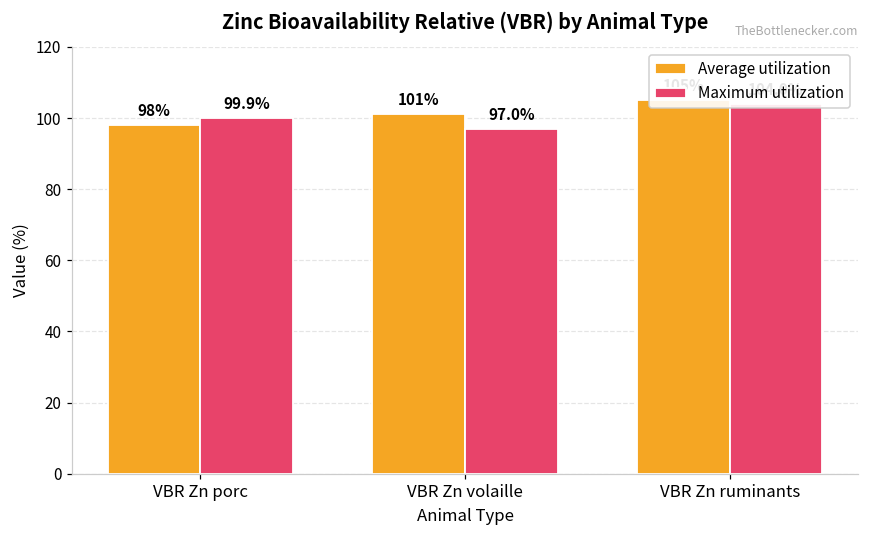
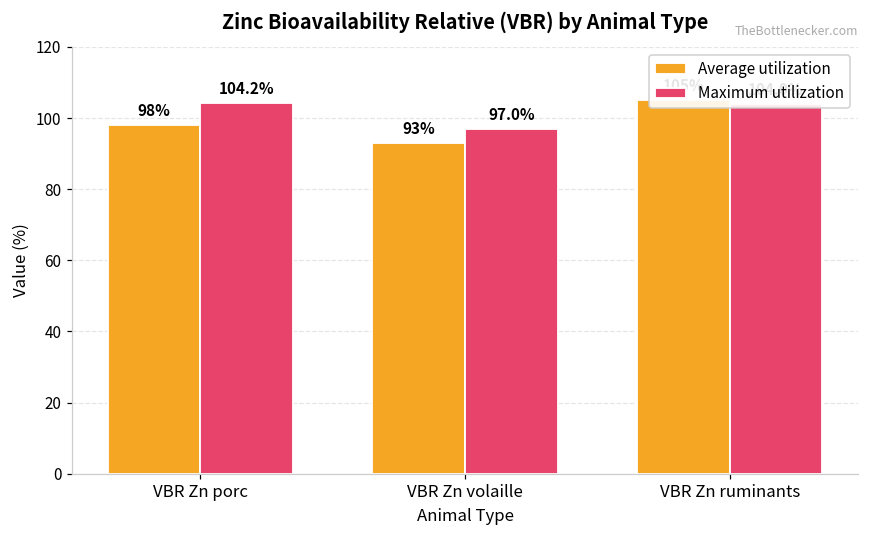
Maximum utilization, VBR Zn porc: 99.9% -> 104.2%
Average utilization, VBR Zn volaille: 101% -> 93%
